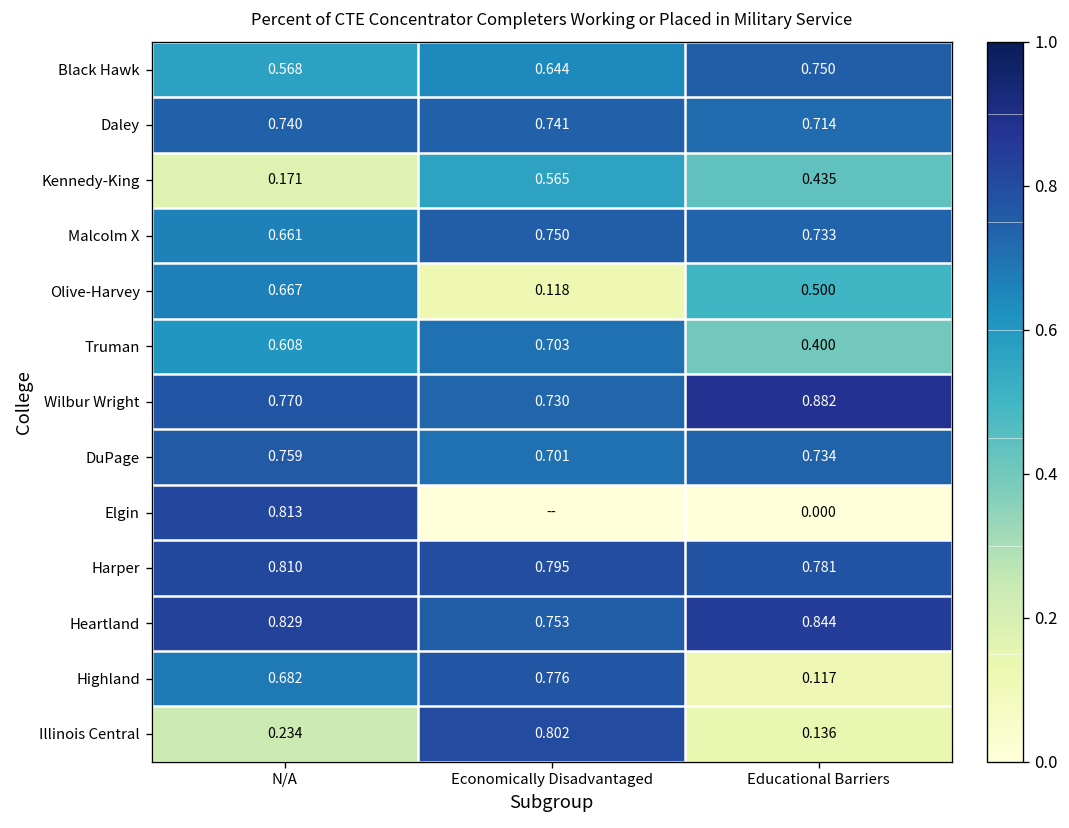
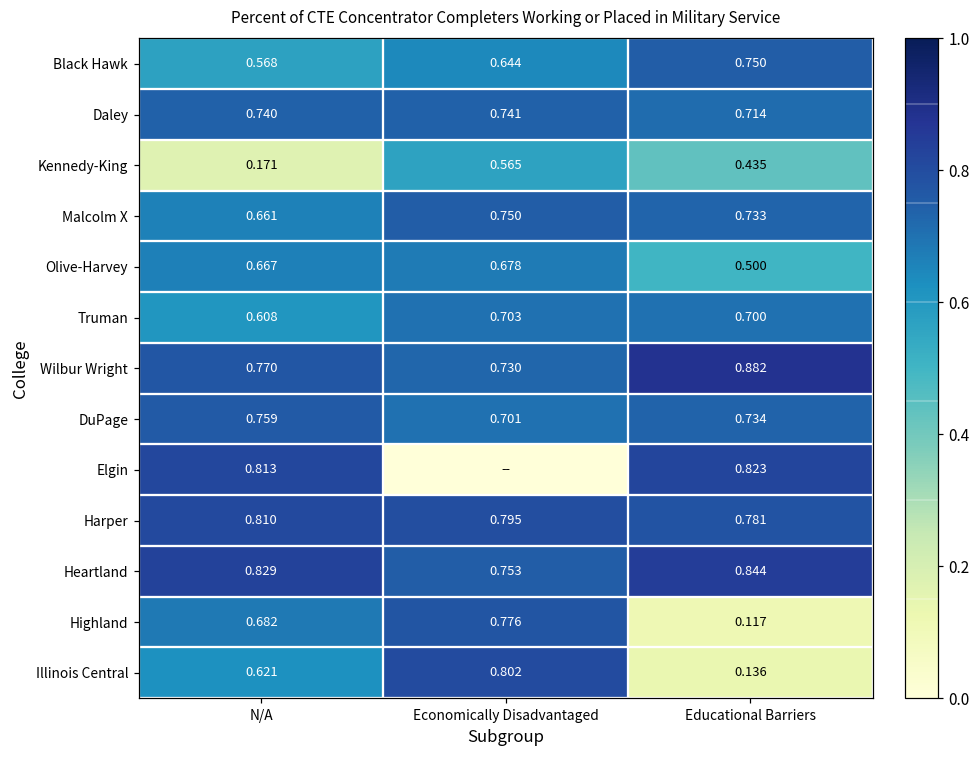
Olive-Harvey, Economically Disadvantaged: 0.118 -> 0.678
Truman, Educational Barriers: 0.400 -> 0.700
Elgin, Educational Barriers: 0.000 -> 0.823
Illinois Central, N/A: 0.234 -> 0.621
